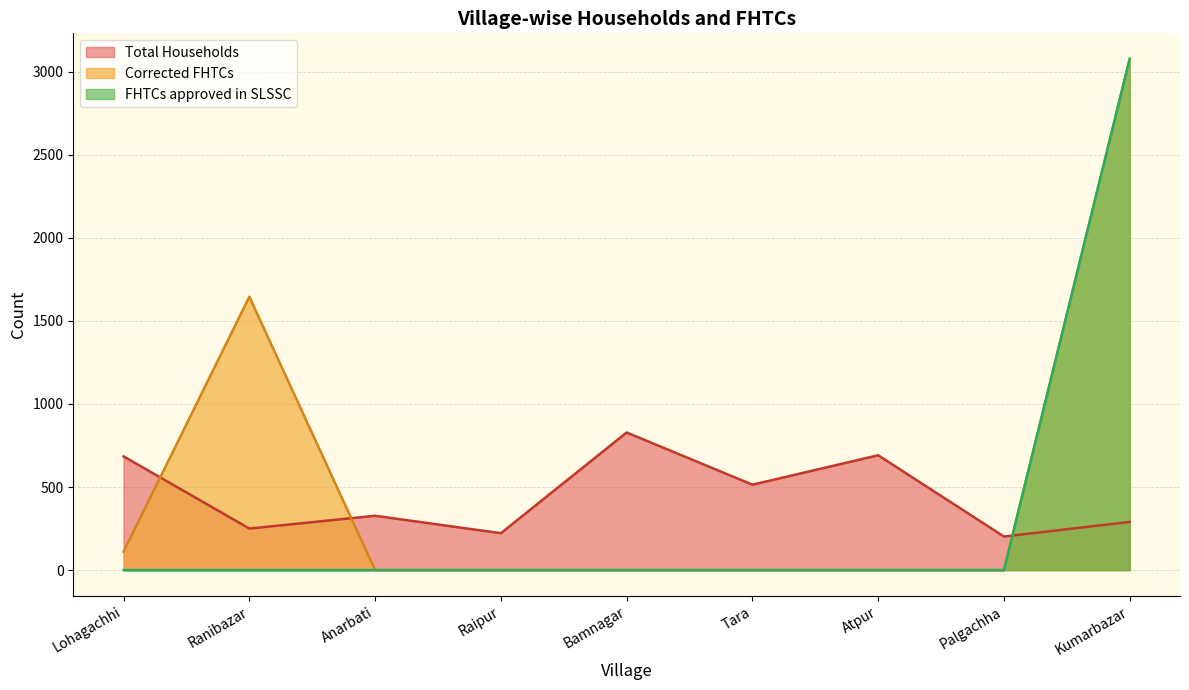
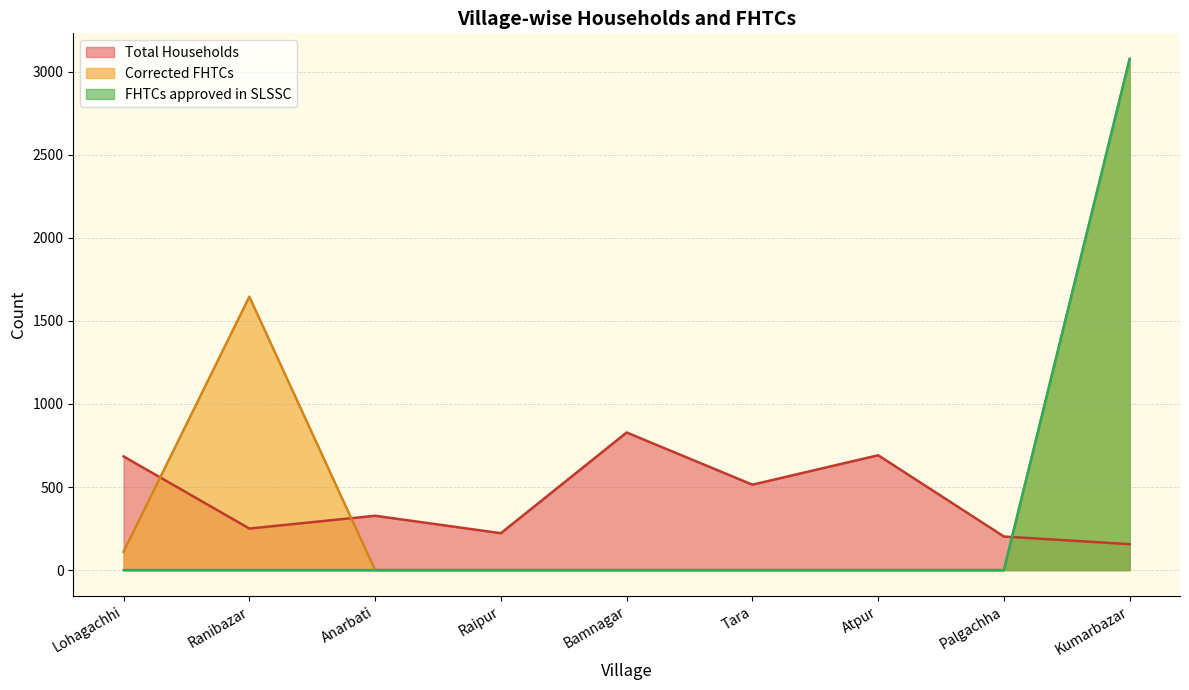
Total Households, Kumarbazar: 290 -> 160
